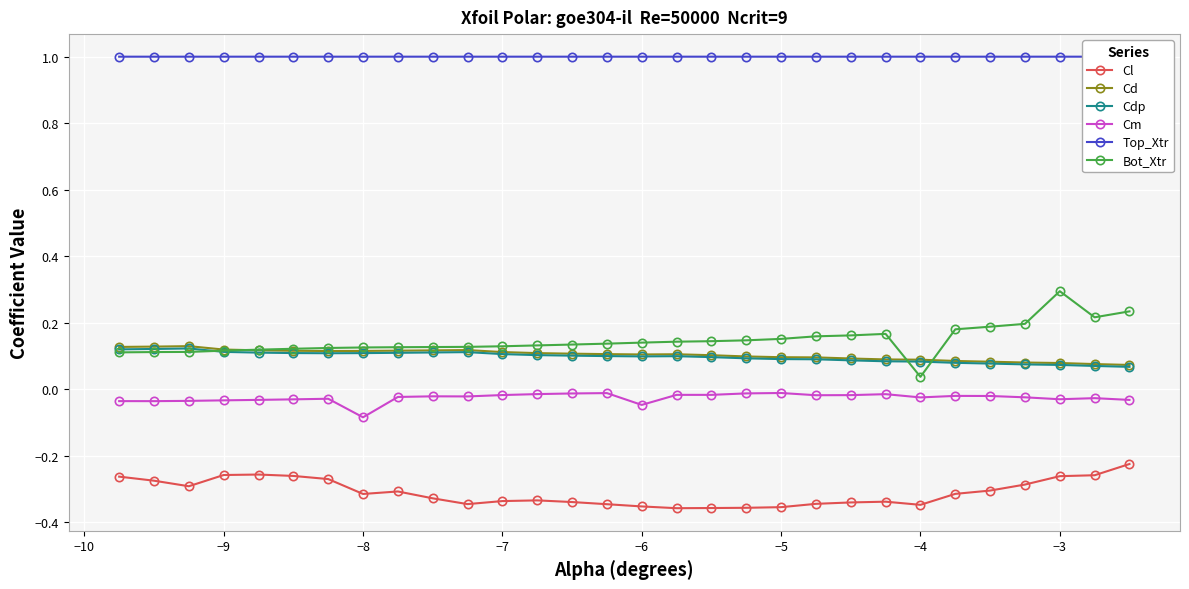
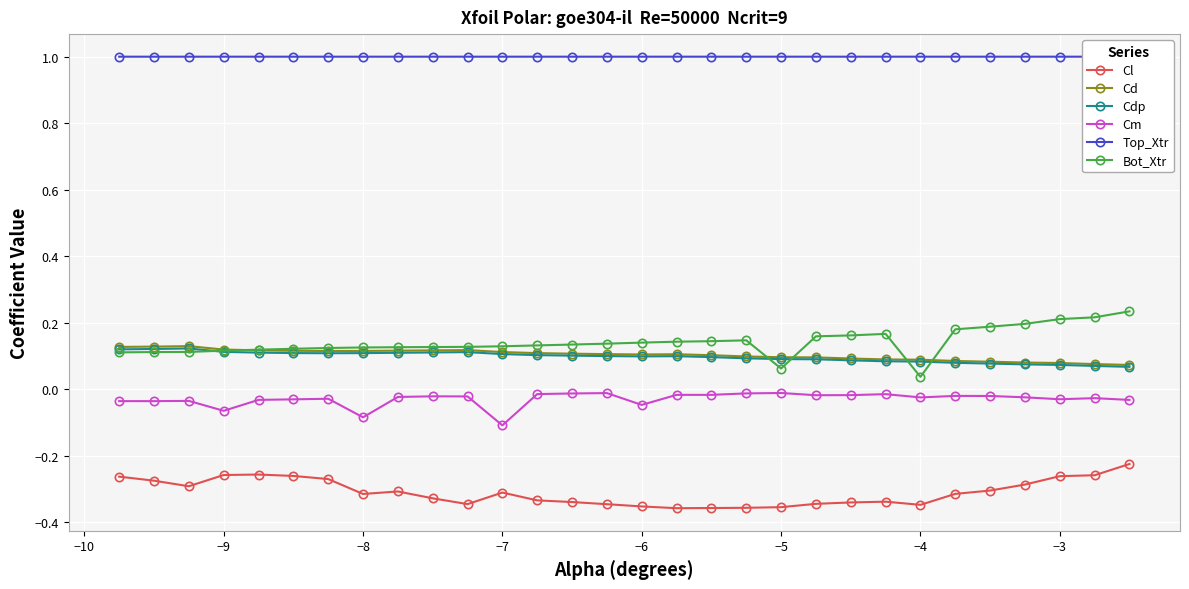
Cm, −9: -0.03 -> -0.06
Cl, −7: -0.34 -> -0.31
Cm, −7: -0.02 -> -0.11
Bot_Xtr, −5: 0.15 -> 0.06
Bot_Xtr, −3: 0.29 -> 0.21
